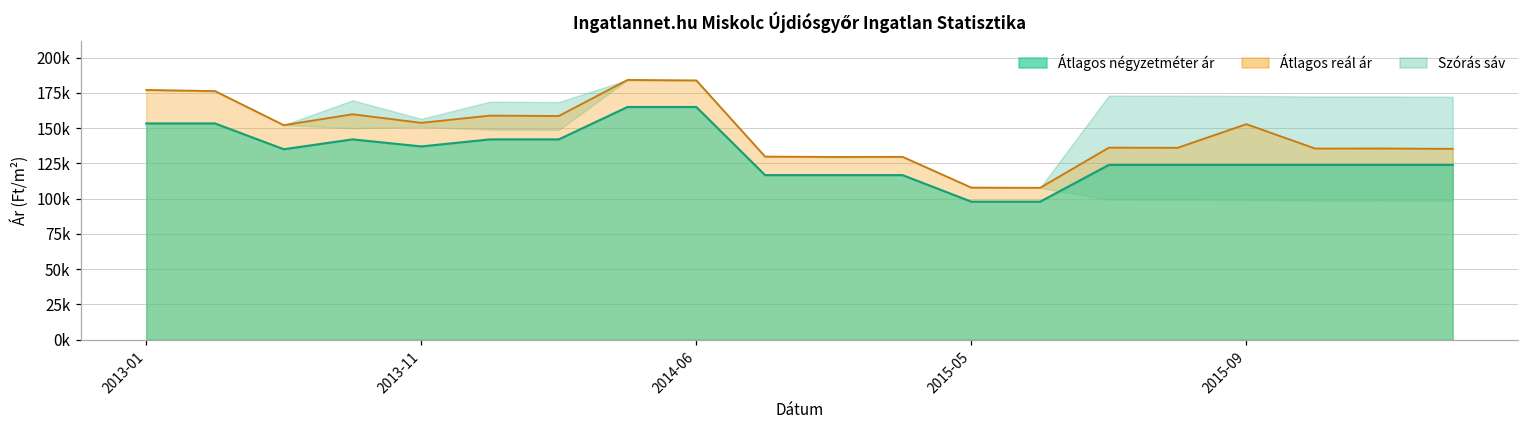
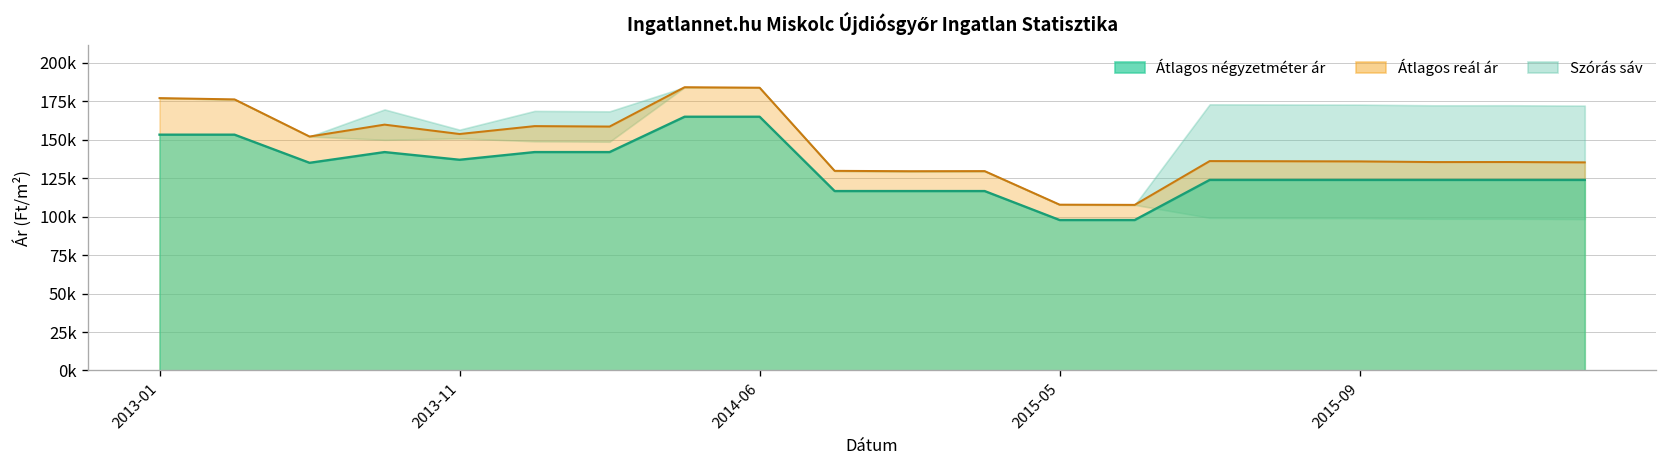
Átlagos reál ár, 2015-09: 153000 -> 136000
